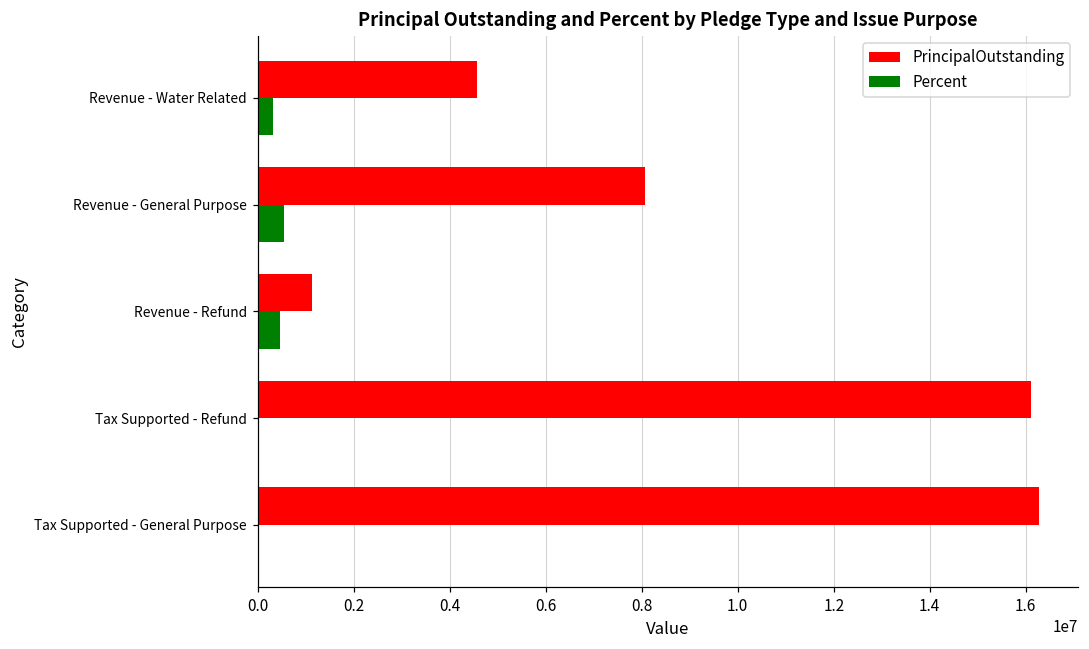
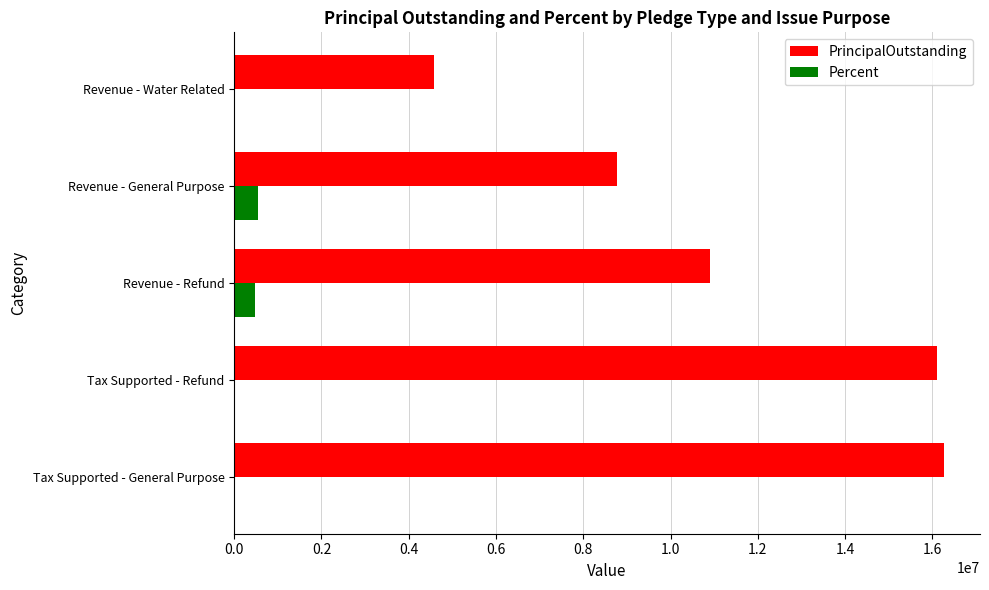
Percent, Revenue - Water Related: 300000 -> 0
PrincipalOutstanding, Revenue - General Purpose: 8100000 -> 8800000
PrincipalOutstanding, Revenue - Refund: 1100000 -> 10900000
